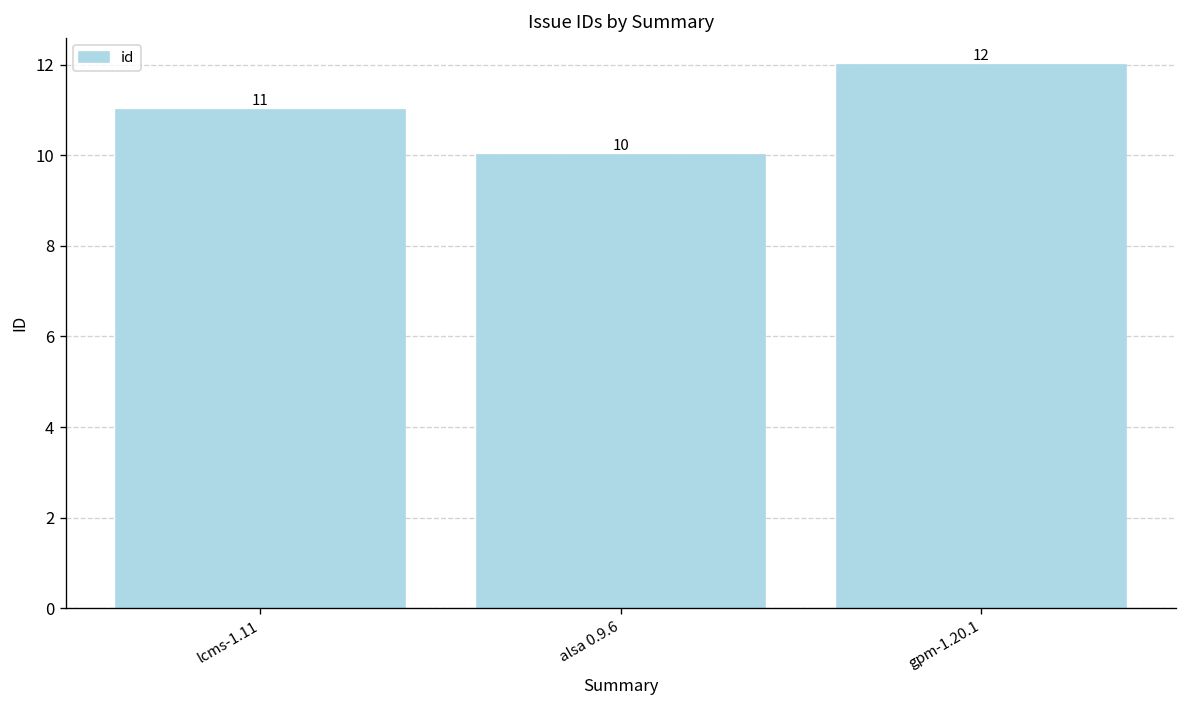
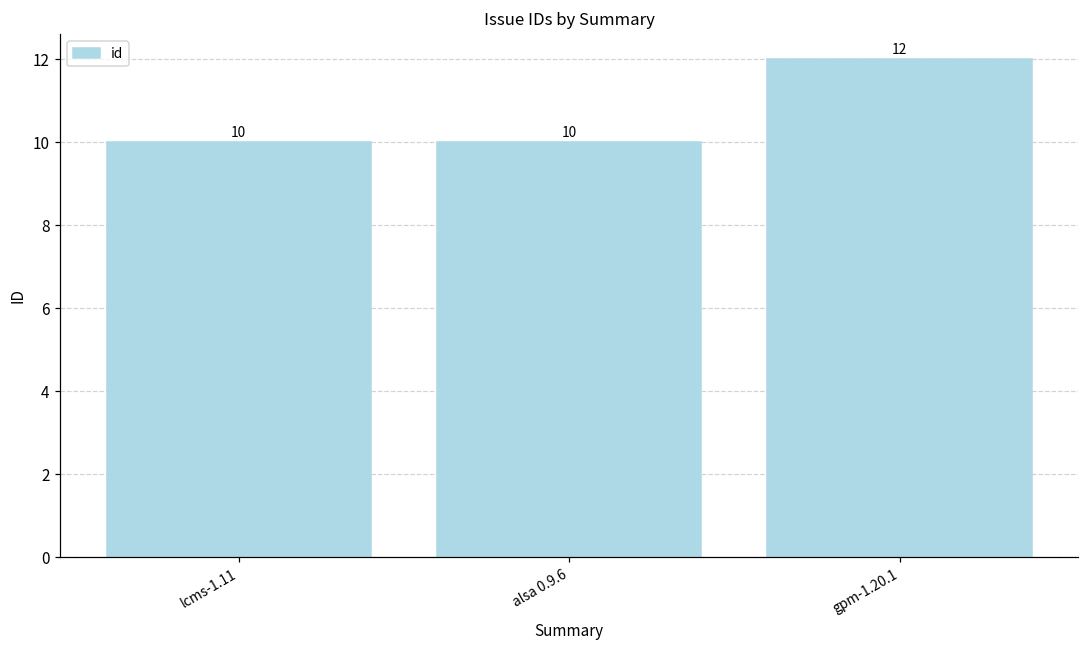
lcms-1.11: 11 -> 10
